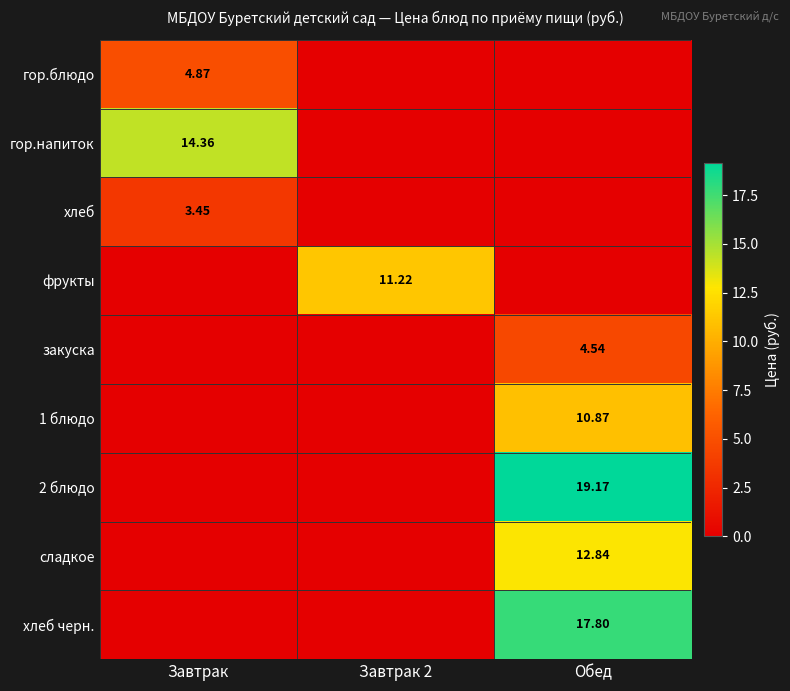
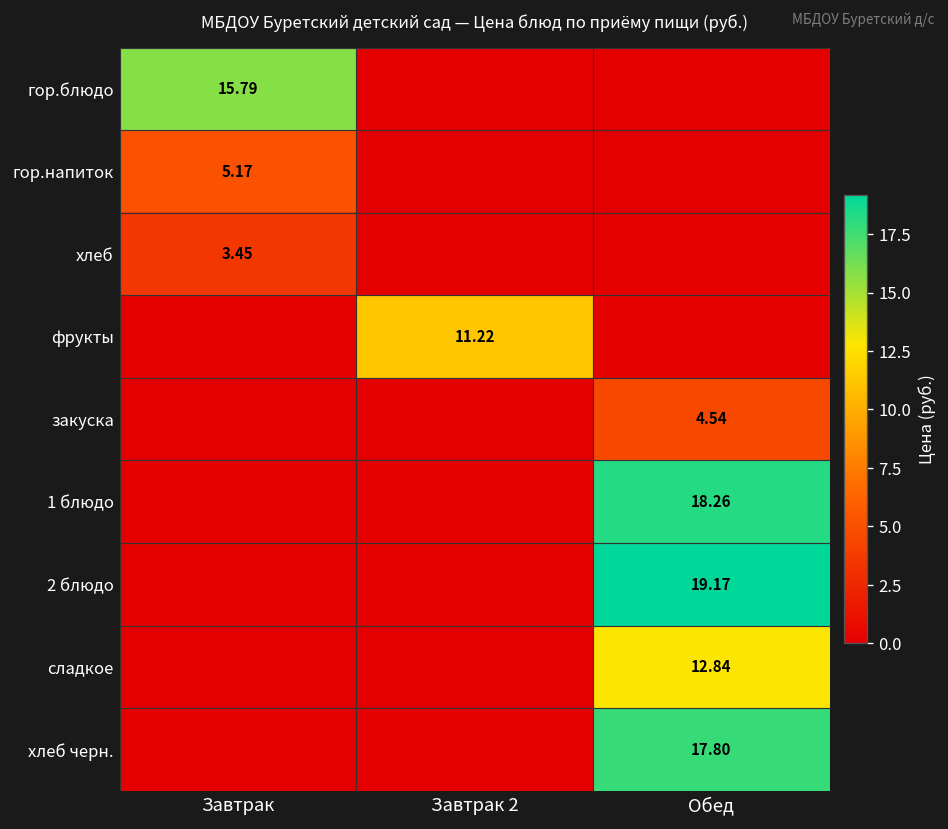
гор.блюдо, Завтрак: 4.87 -> 15.79
гор.напиток, Завтрак: 14.36 -> 5.17
1 блюдо, Обед: 10.87 -> 18.26
